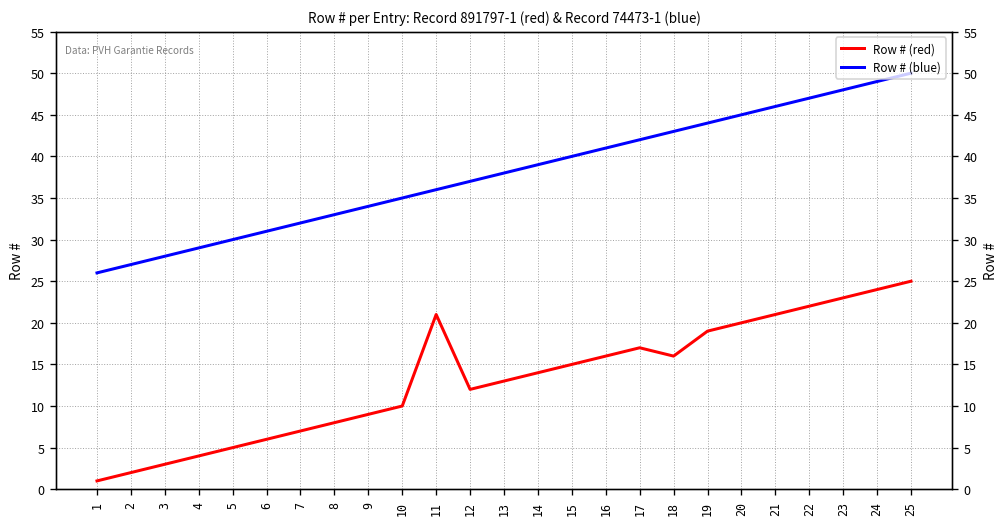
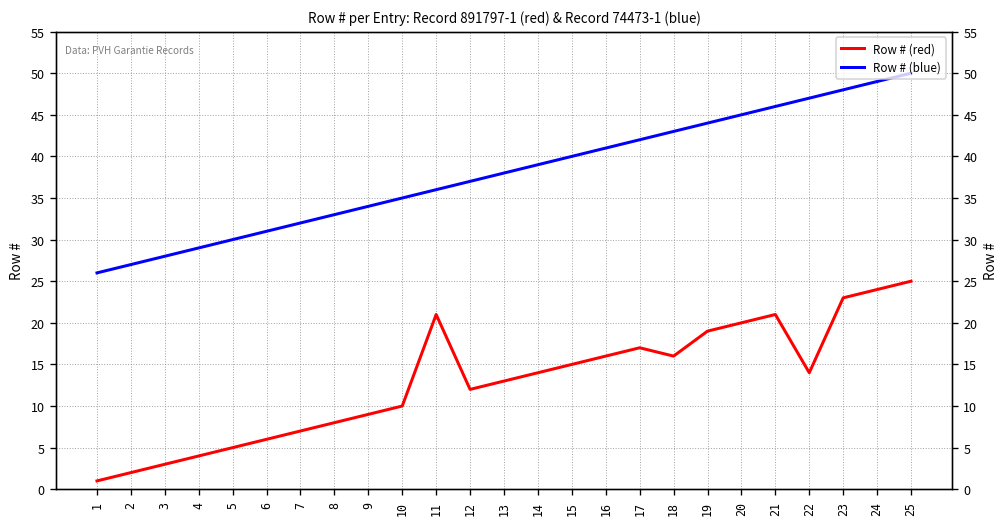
Row # (red), 22: 22 -> 14
